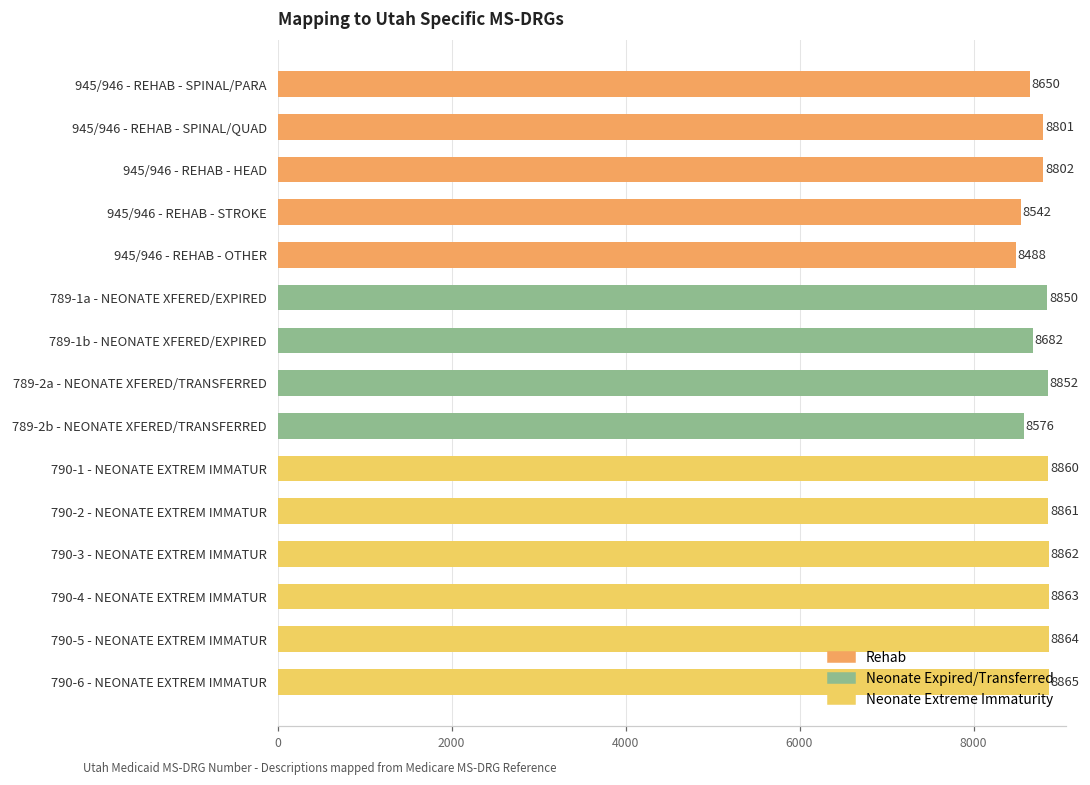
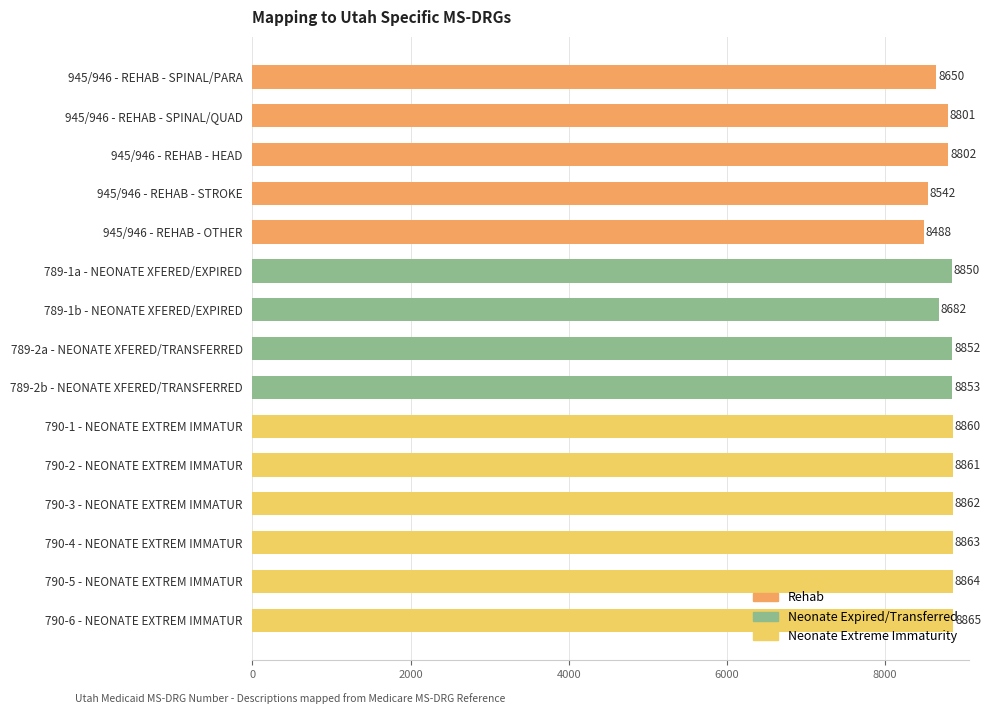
789-2b - NEONATE XFERED/TRANSFERRED: 8576 -> 8853
